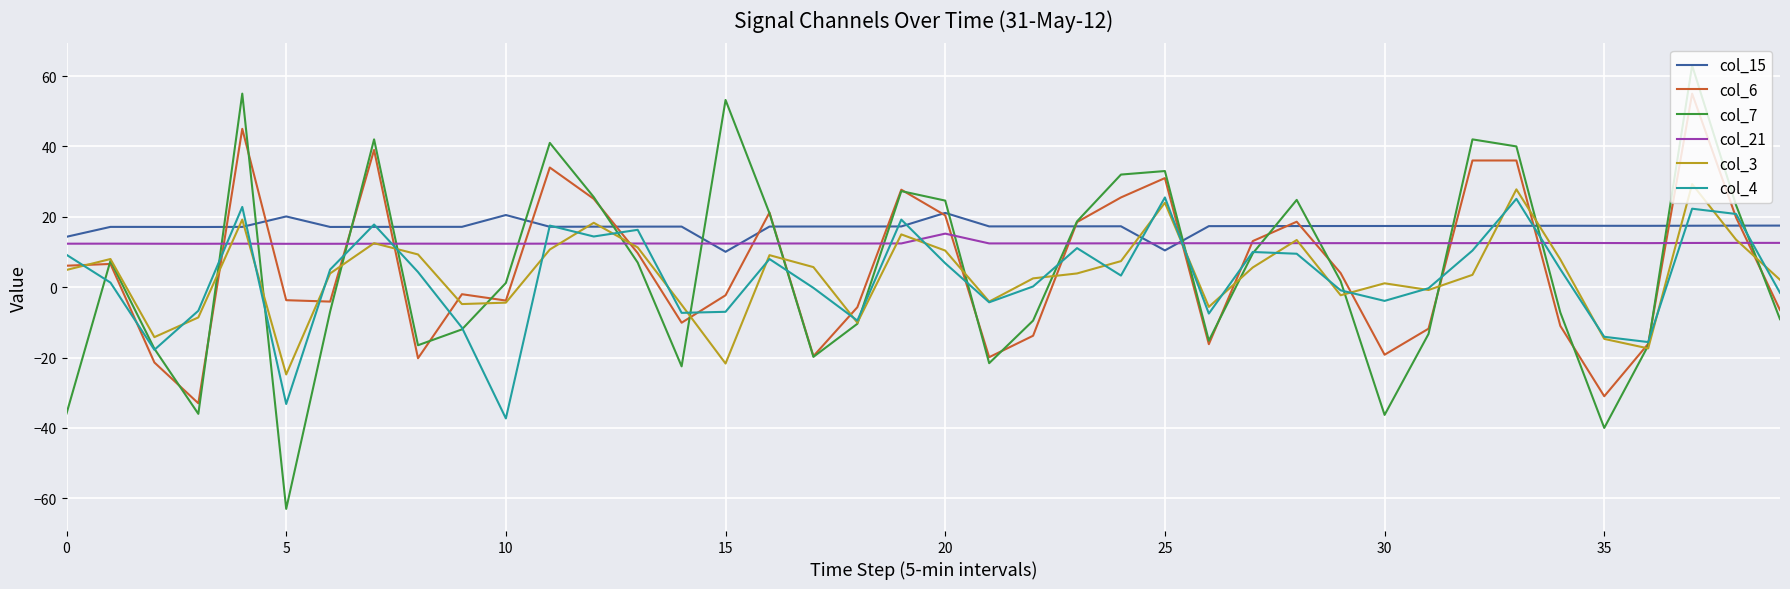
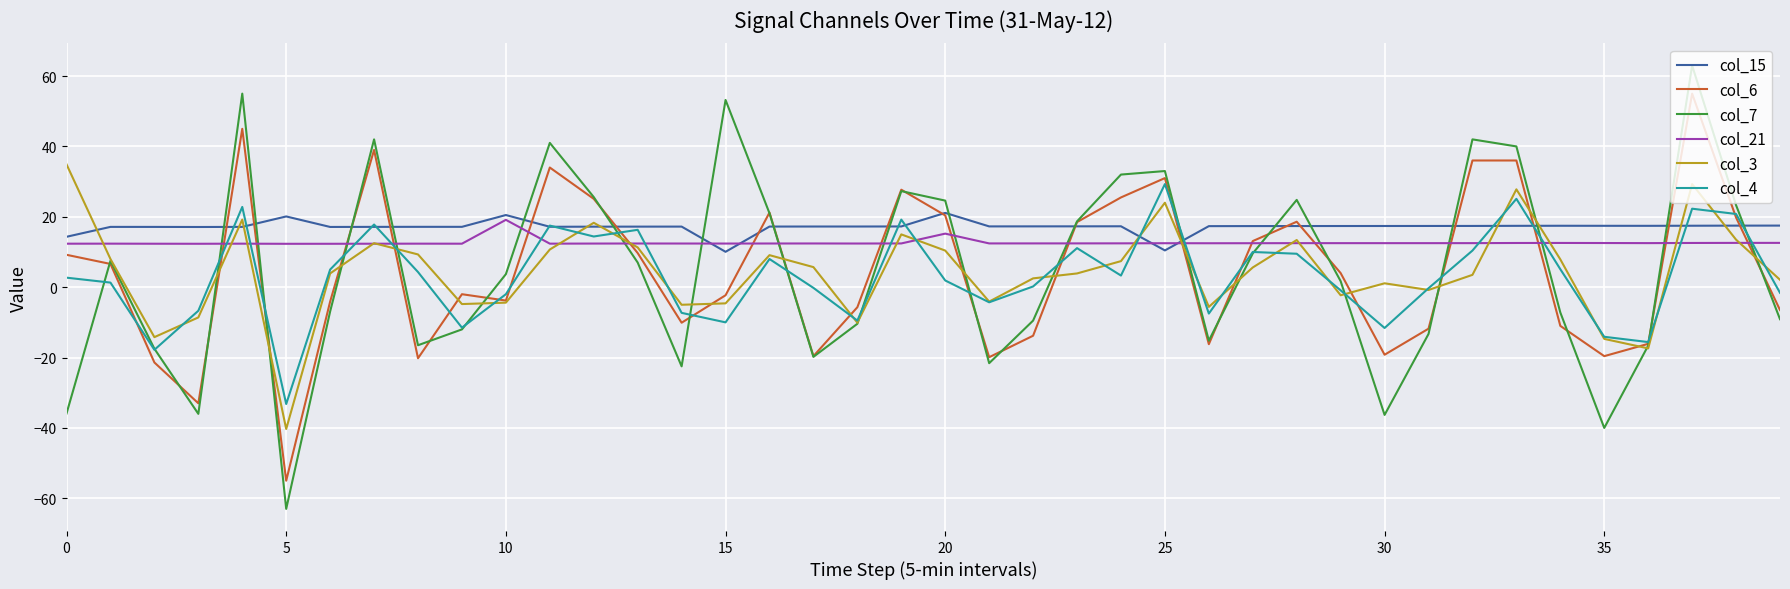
col_6, 0: 6 -> 9
col_3, 0: 5 -> 35
col_4, 0: 9 -> 3
col_6, 5: -4 -> -55
col_3, 5: -25 -> -40
col_7, 10: 1 -> 4
col_21, 10: 12 -> 19
col_4, 10: -37 -> -2
col_3, 15: -22 -> -5
col_4, 15: -7 -> -10
col_4, 20: 7 -> 2
col_4, 25: 26 -> 29
col_4, 30: -4 -> -12
col_6, 35: -31 -> -20
